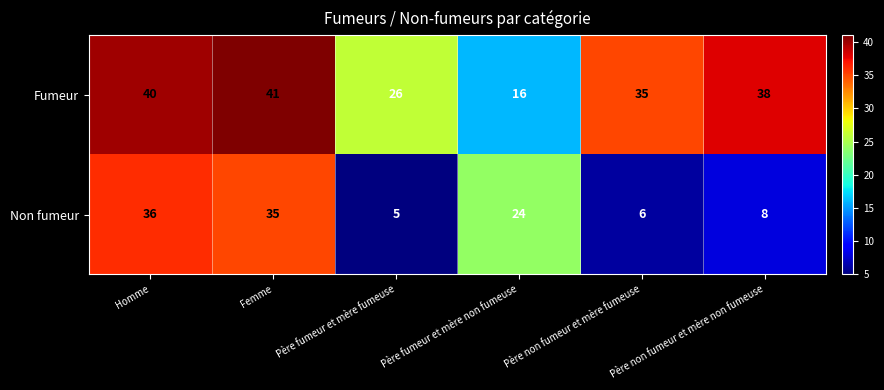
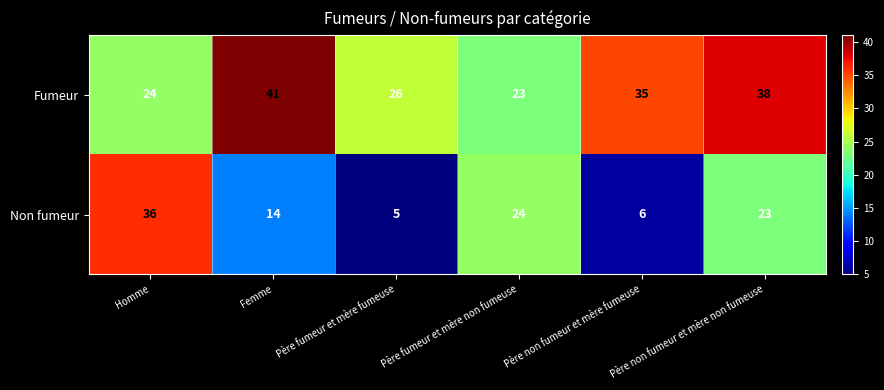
Fumeur, Homme: 40 -> 24
Fumeur, Père fumeur et mère non fumeuse: 16 -> 23
Non fumeur, Femme: 35 -> 14
Non fumeur, Père non fumeur et mère non fumeuse: 8 -> 23
